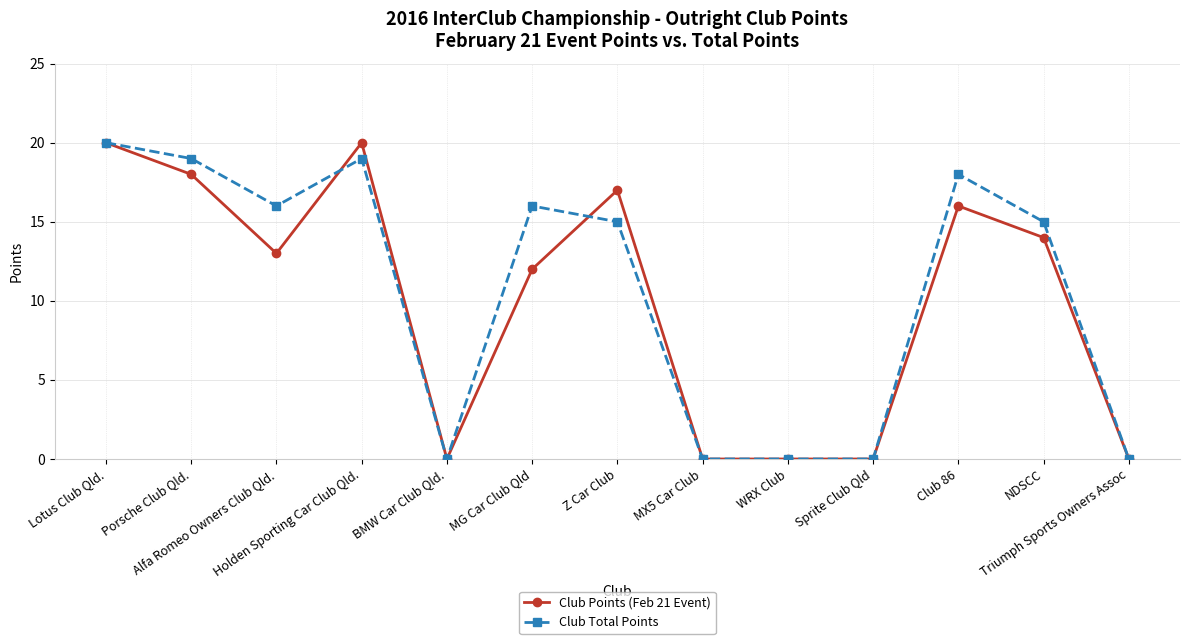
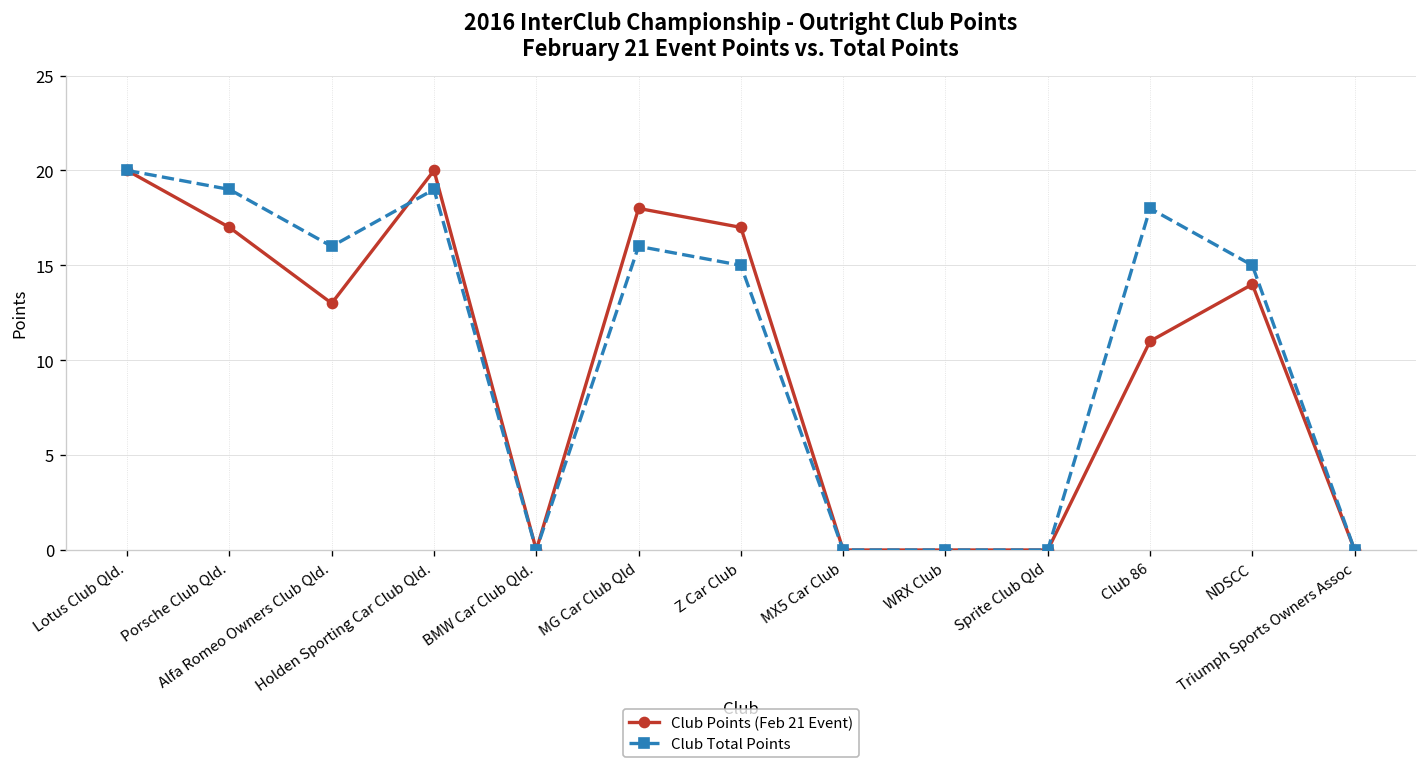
Club Points (Feb 21 Event), Porsche Club Qld.: 18 -> 17
Club Points (Feb 21 Event), MG Car Club Qld: 12 -> 18
Club Points (Feb 21 Event), Club 86: 16 -> 11
